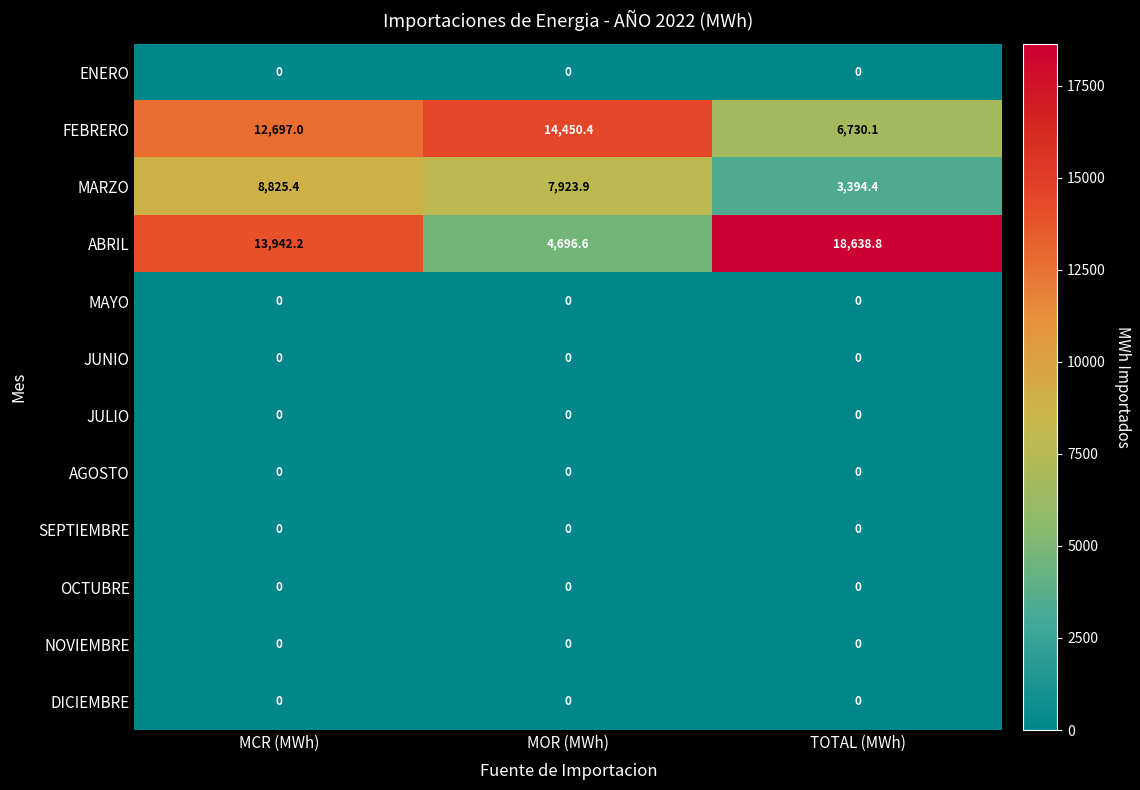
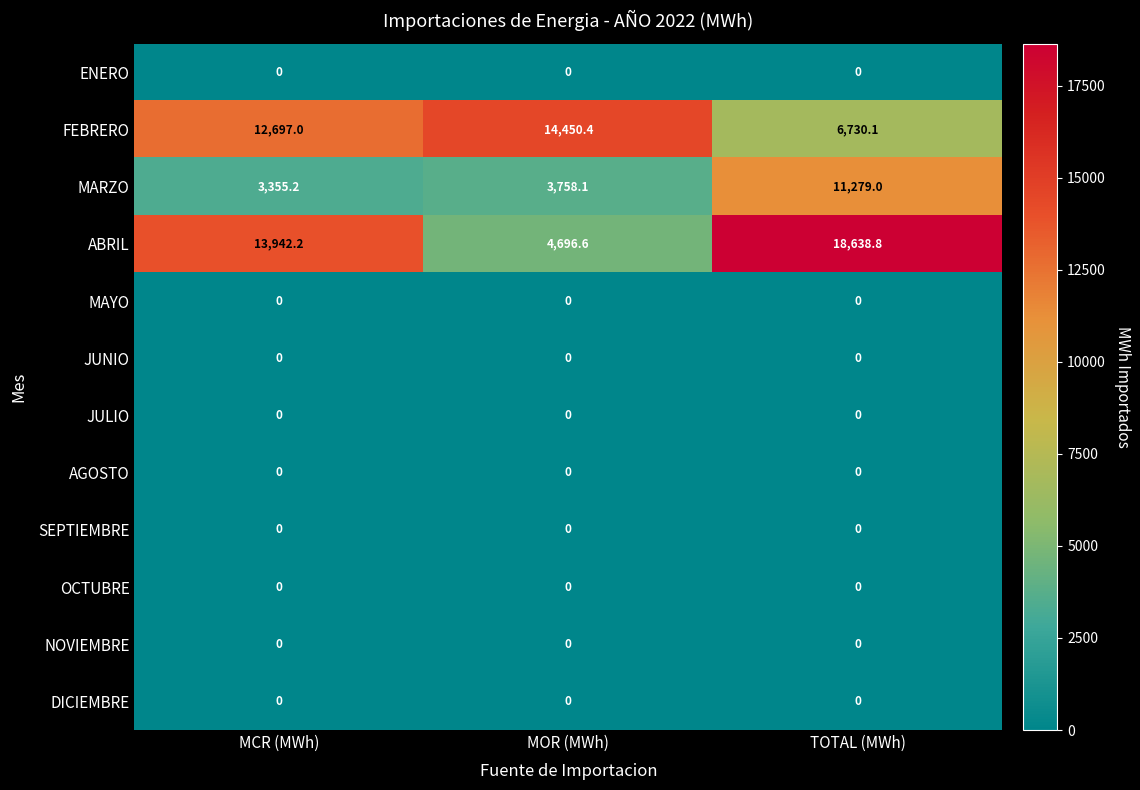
MARZO, MCR (MWh): 8,825.4 -> 3,355.2
MARZO, MOR (MWh): 7,923.9 -> 3,758.1
MARZO, TOTAL (MWh): 3,394.4 -> 11,279.0
